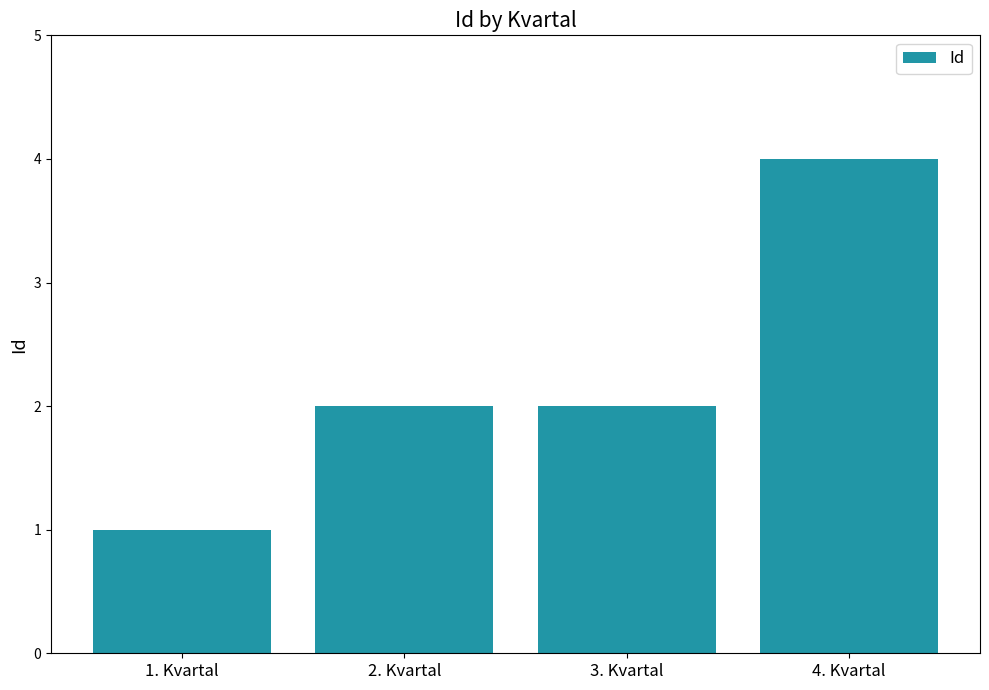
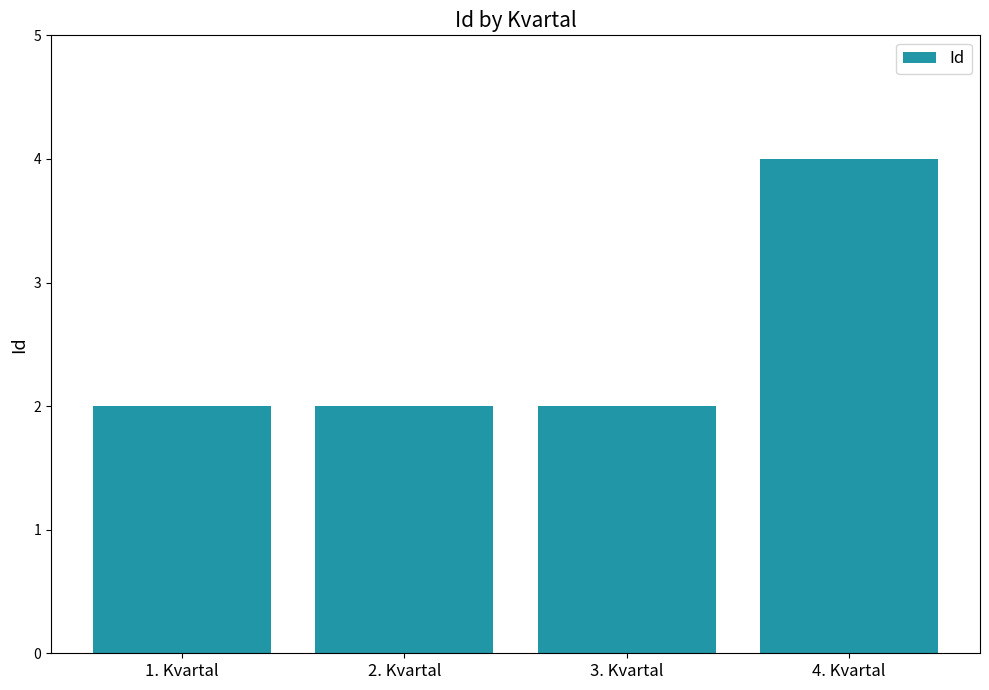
1. Kvartal: 1 -> 2
